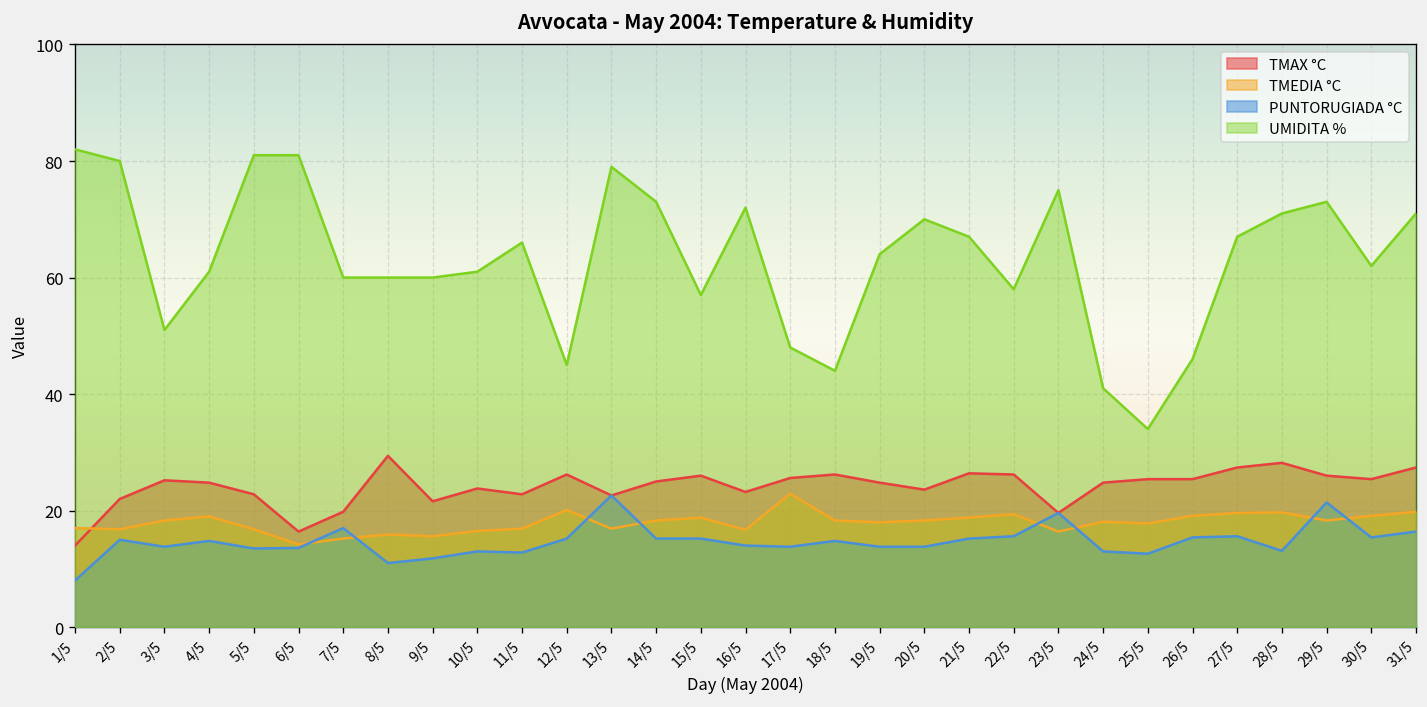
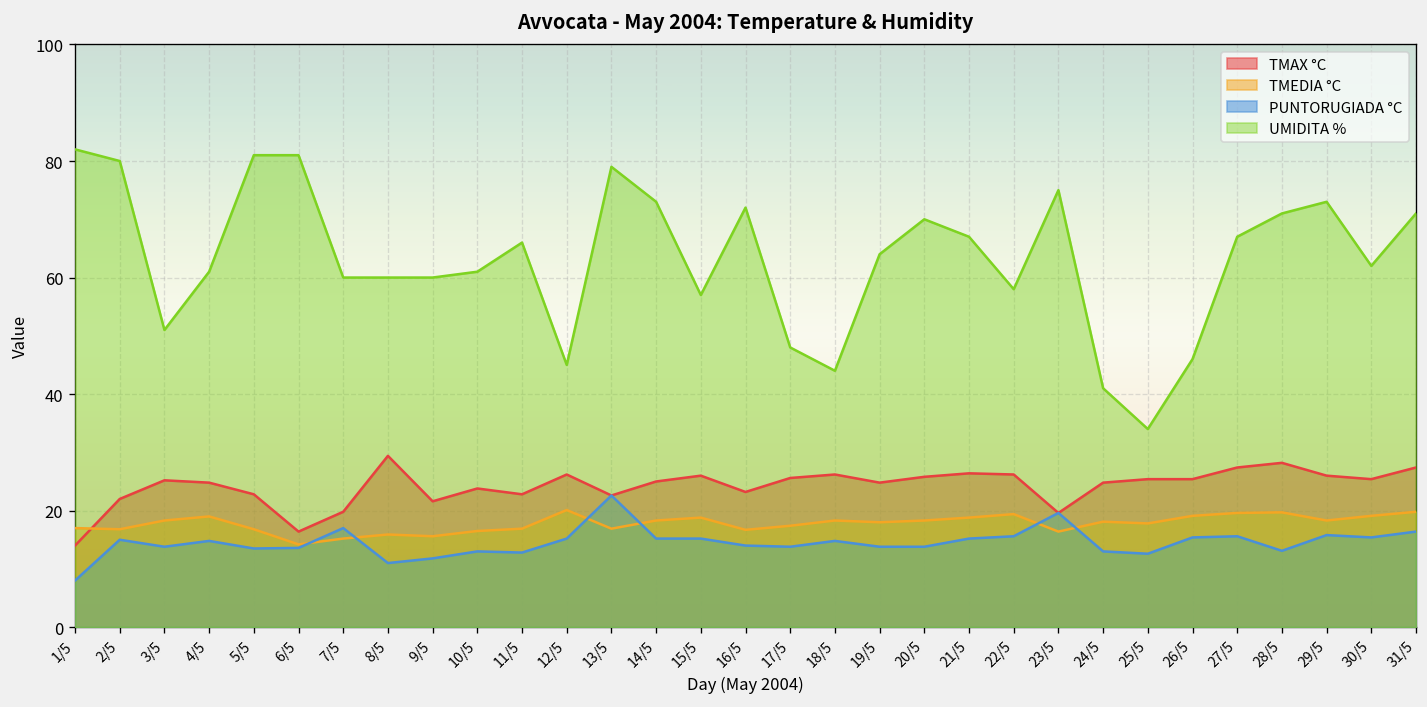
TMEDIA °C, 17/5: 23 -> 17
TMAX °C, 20/5: 24 -> 26
PUNTORUGIADA °C, 29/5: 21 -> 16
